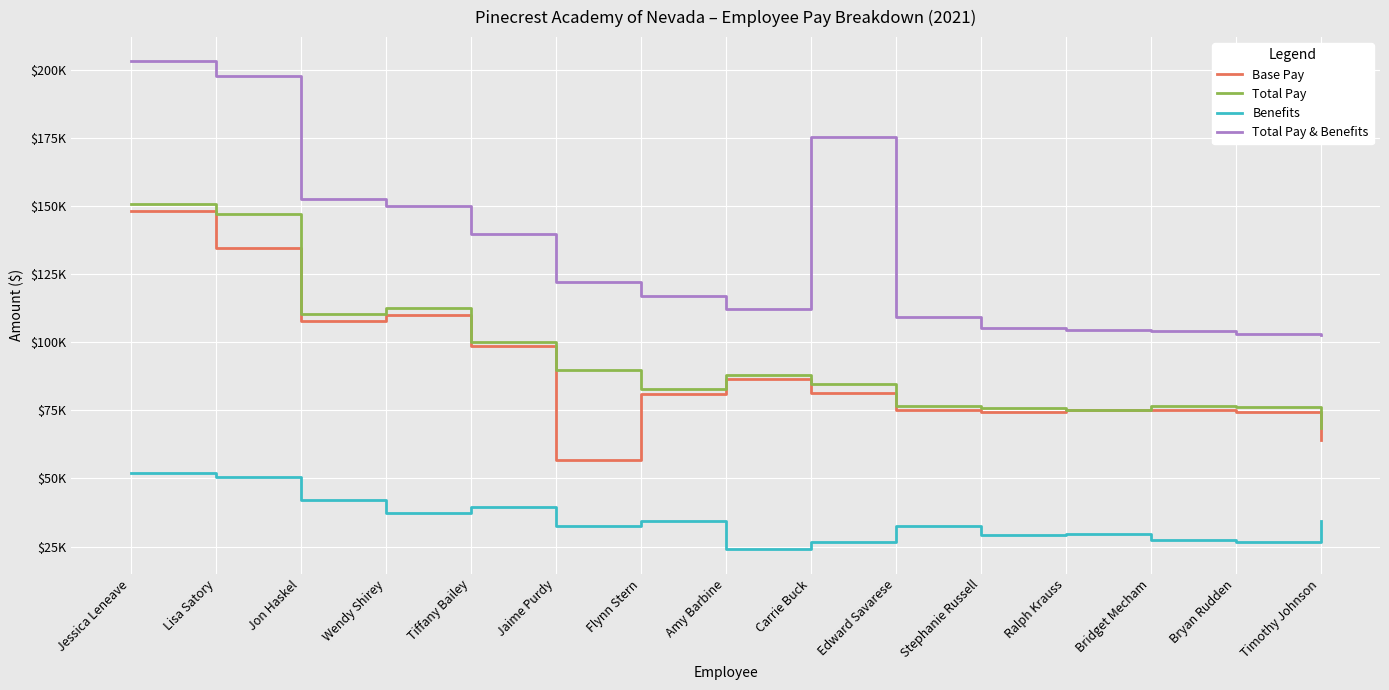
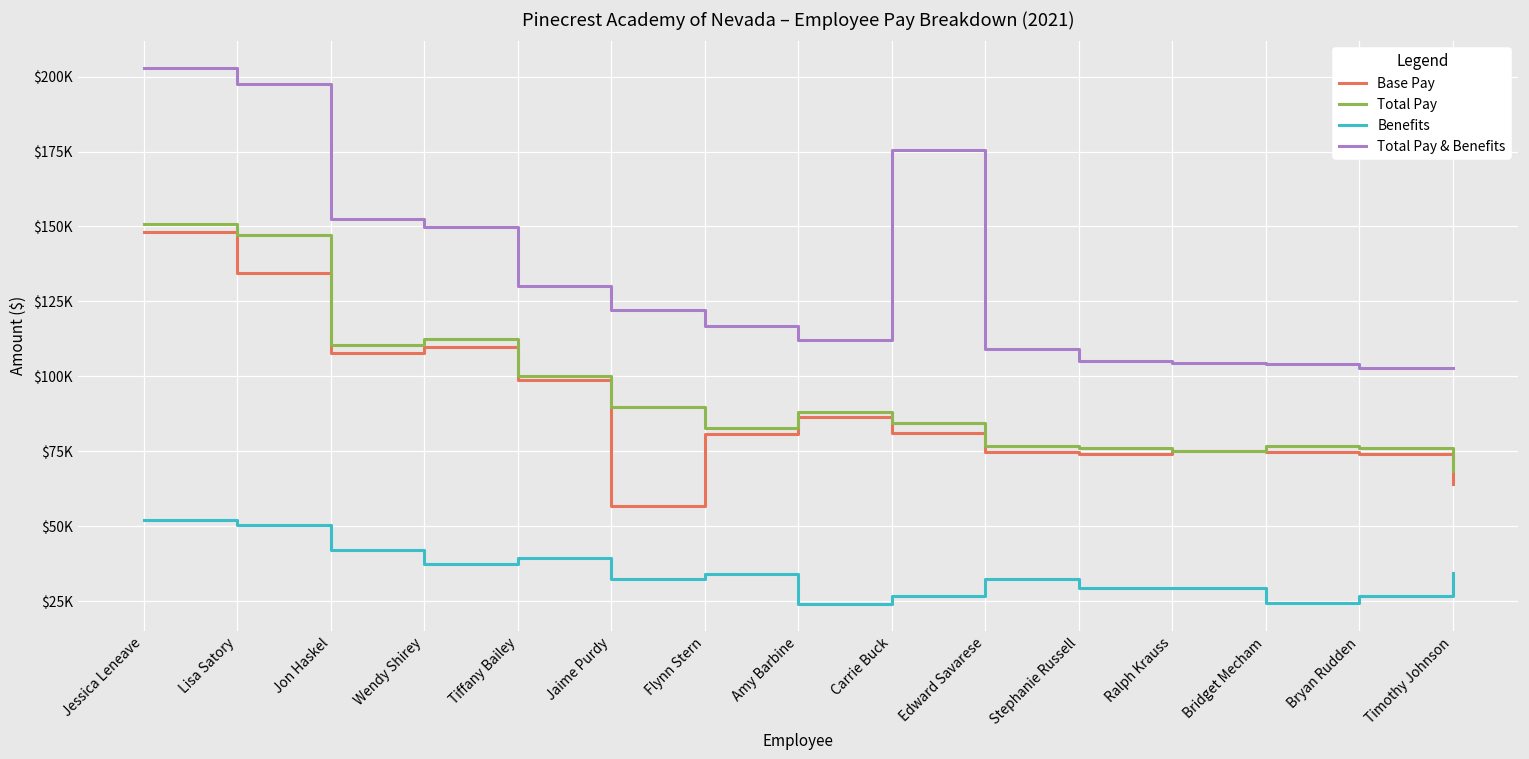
Total Pay & Benefits, Tiffany Bailey: $140000 -> $130000
Benefits, Bridget Mecham: $27000 -> $24000
